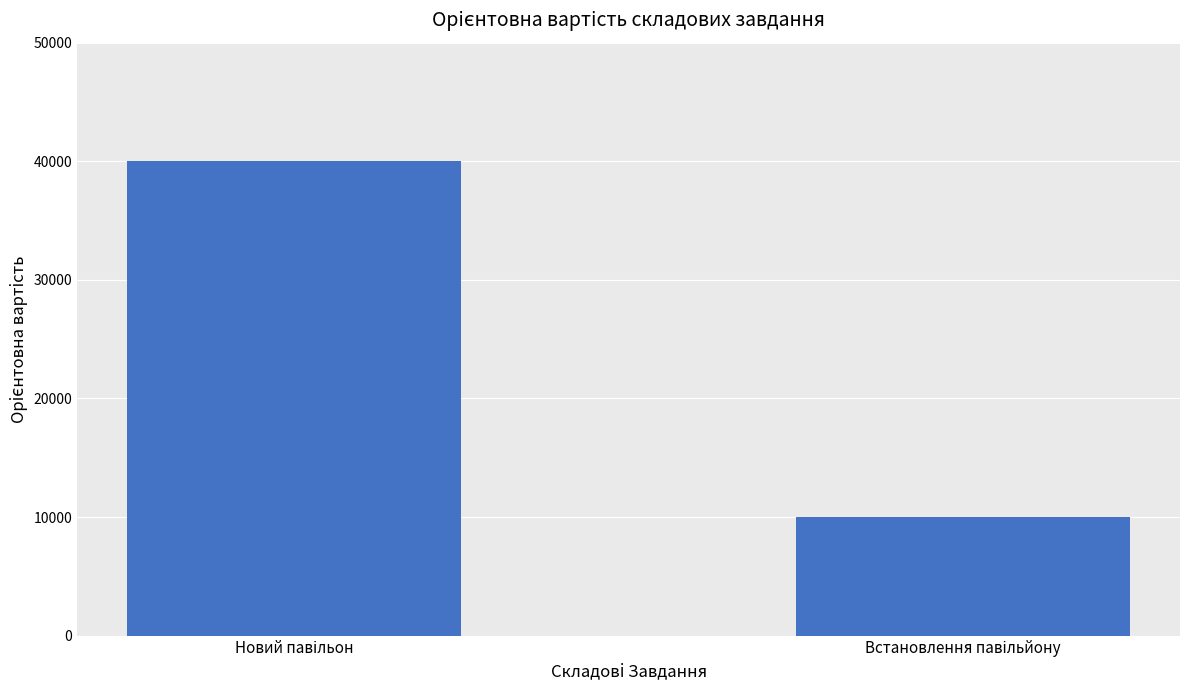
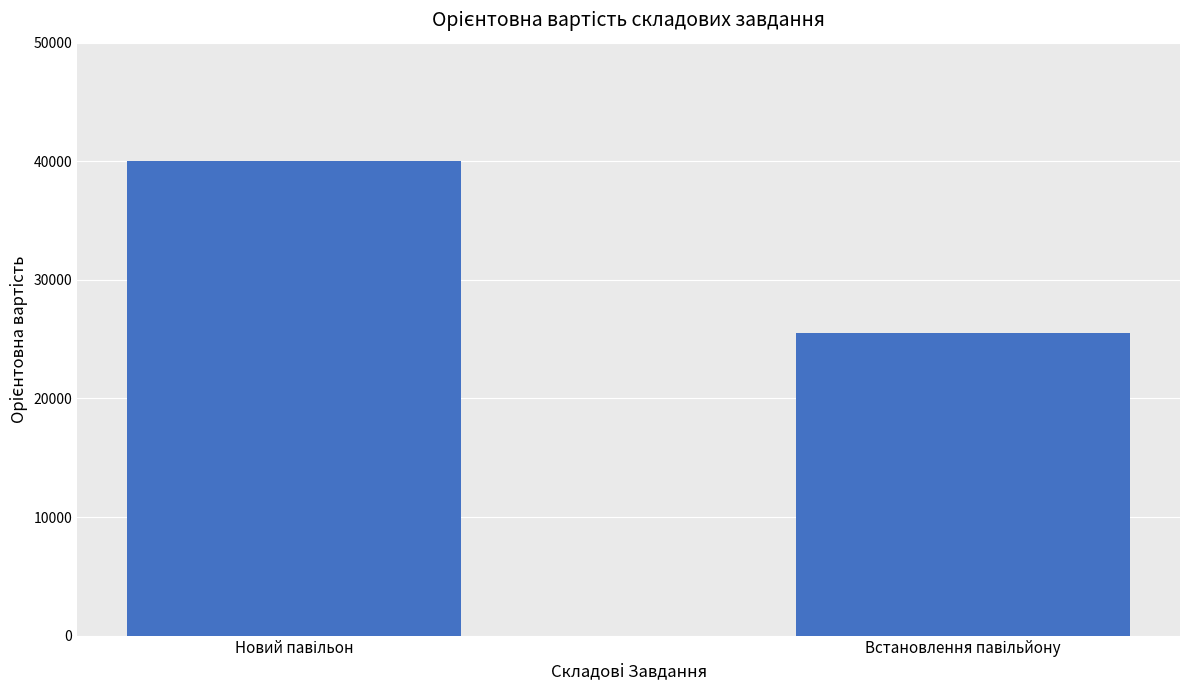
Встановлення павільйону: 10000 -> 25500
